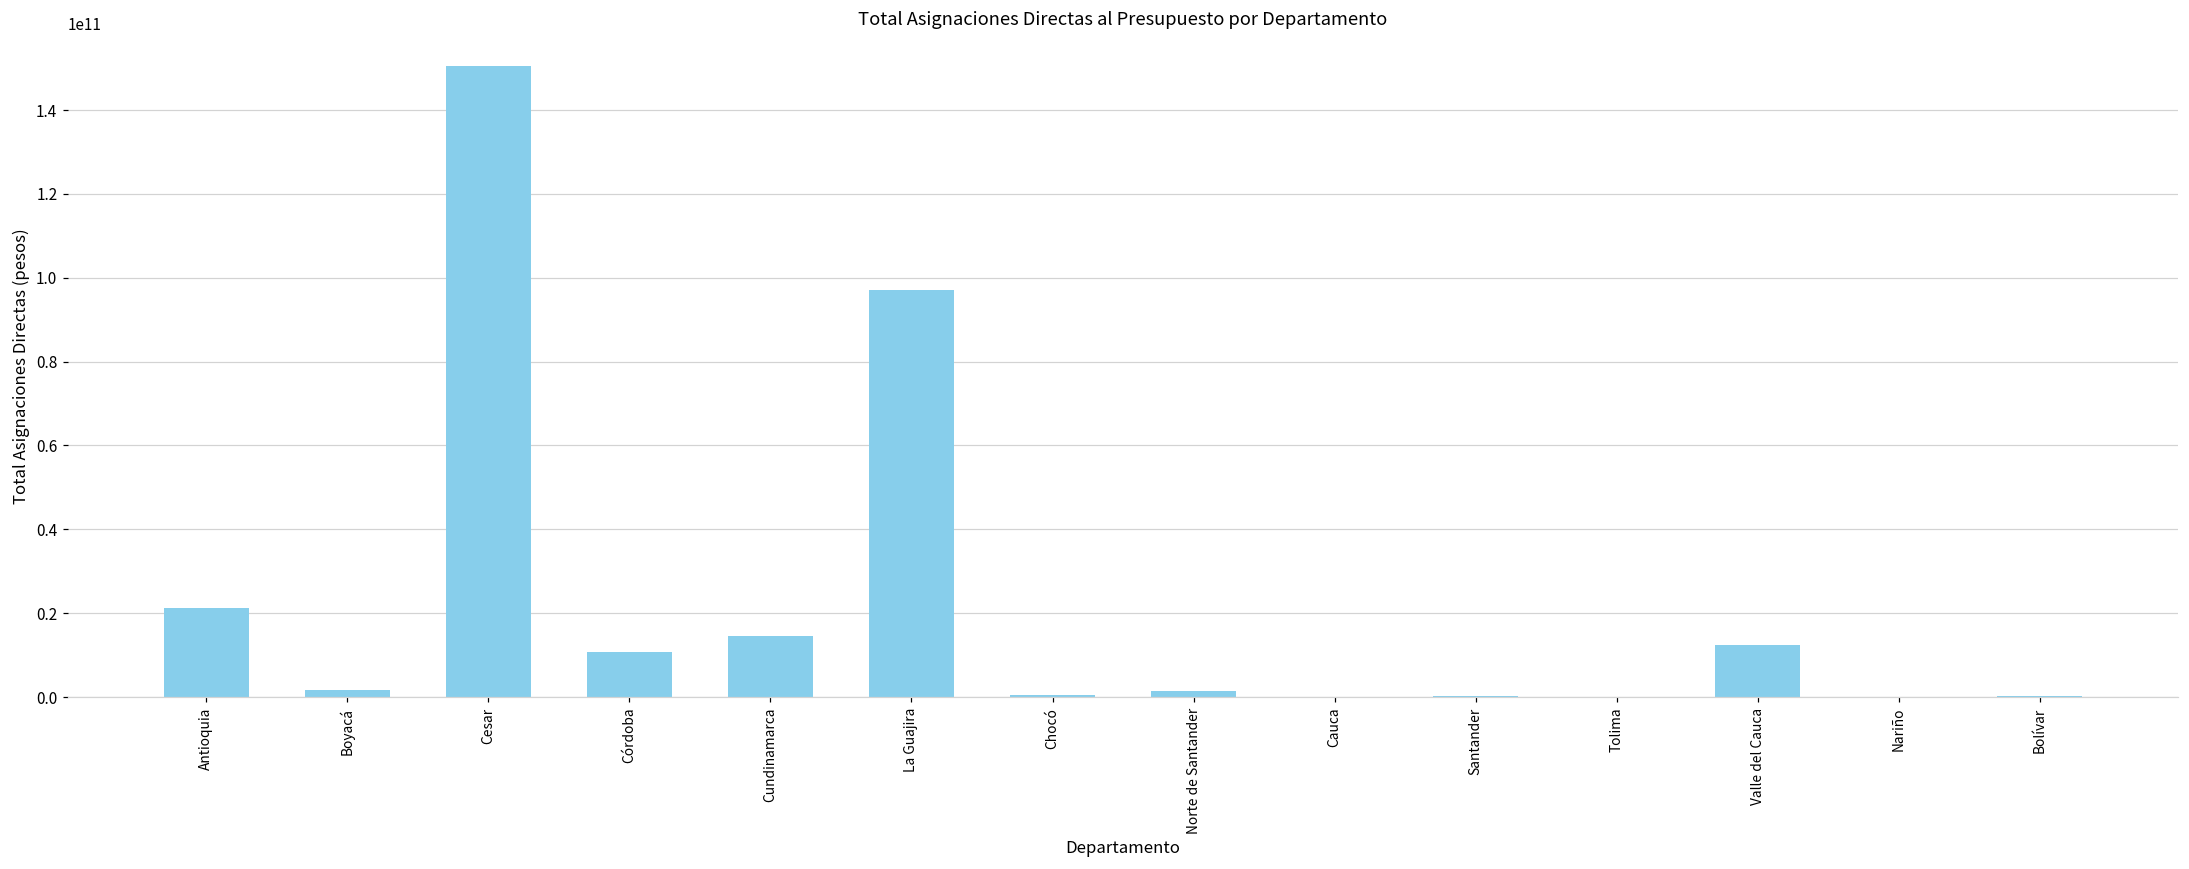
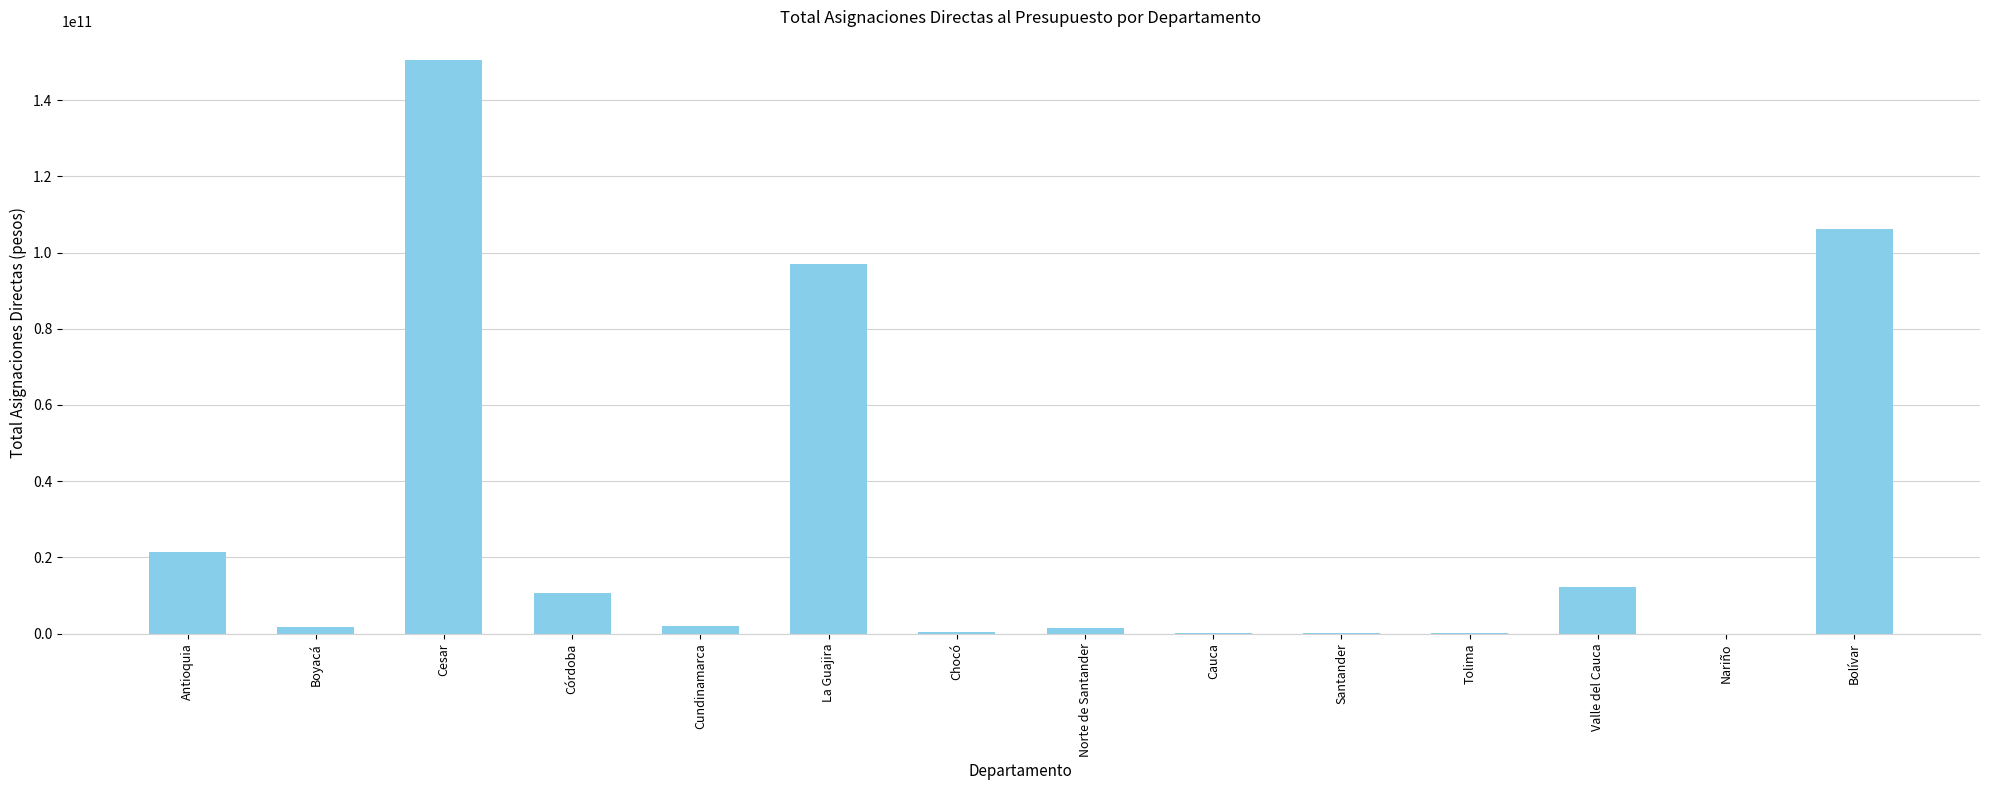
Cundinamarca: 15000000000 -> 2000000000
Bolívar: 0 -> 106000000000
